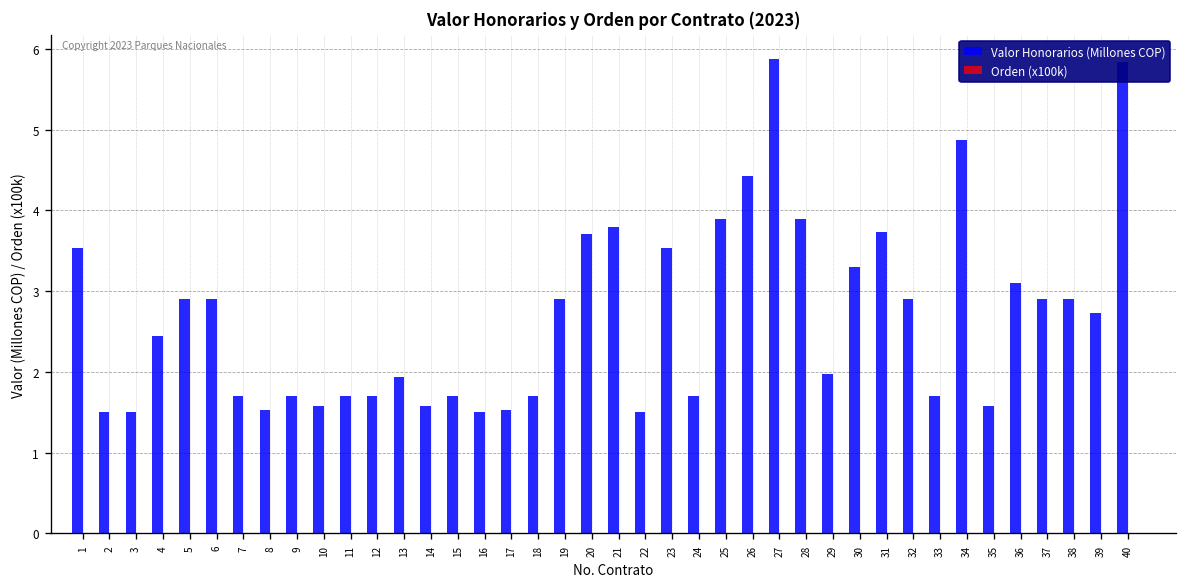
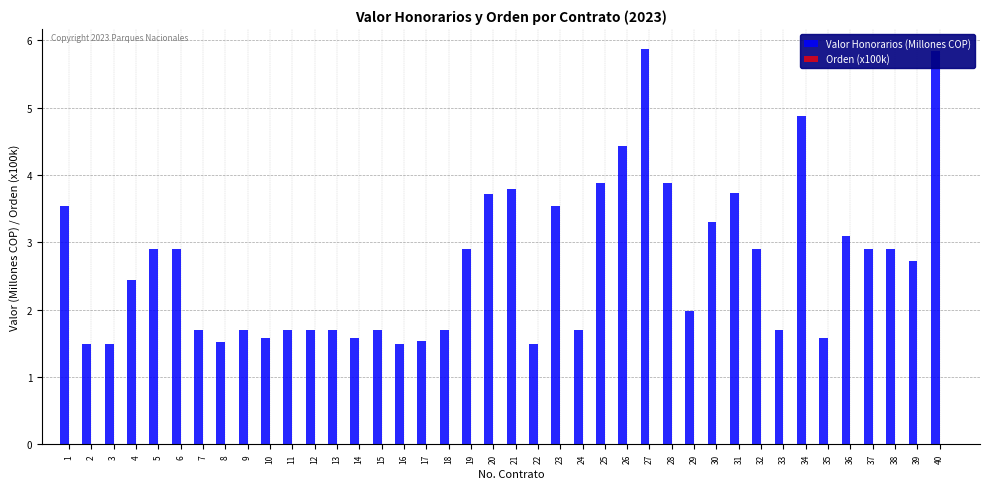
Valor Honorarios (Millones COP), 13: 1.9 -> 1.7
